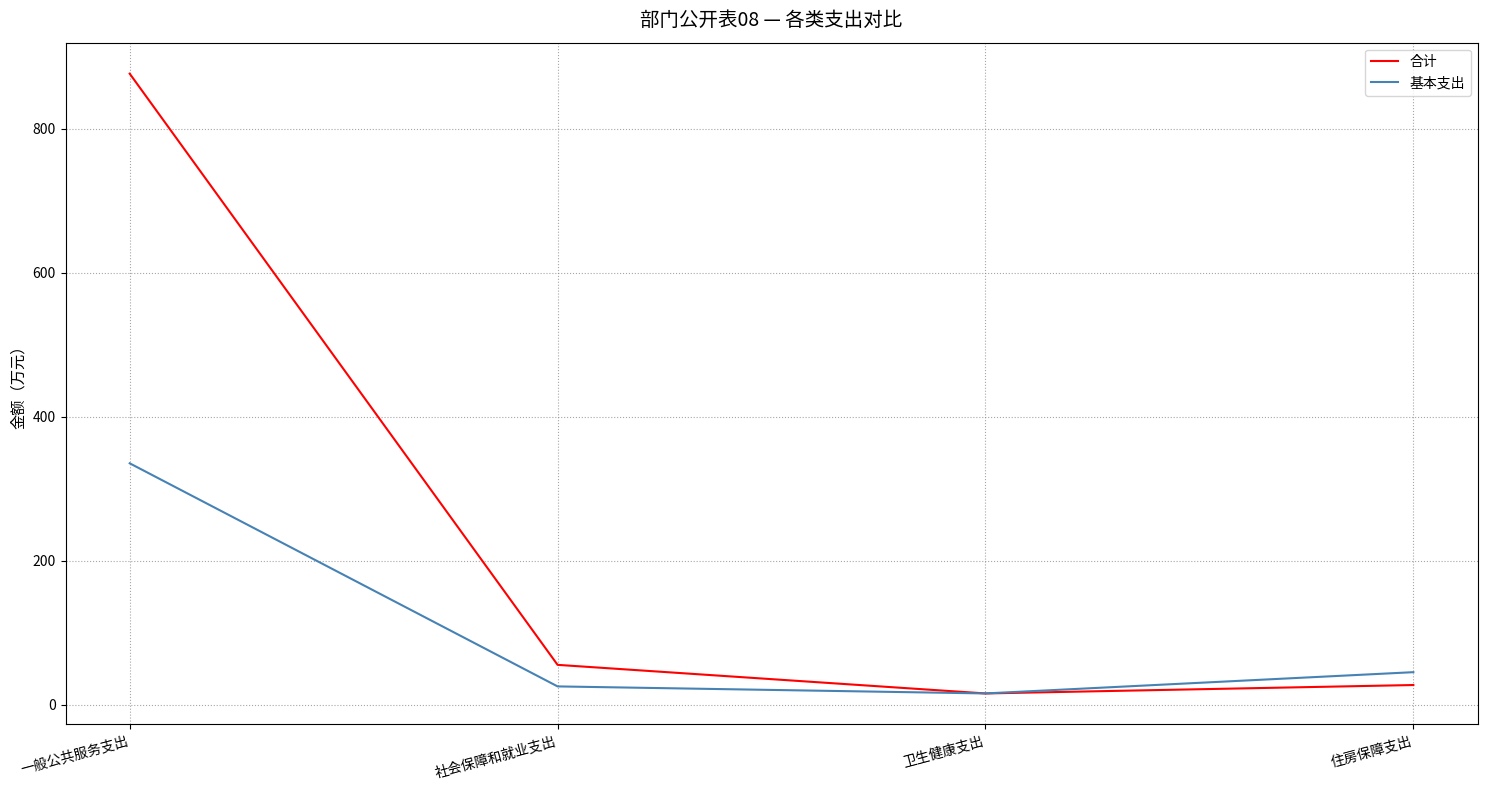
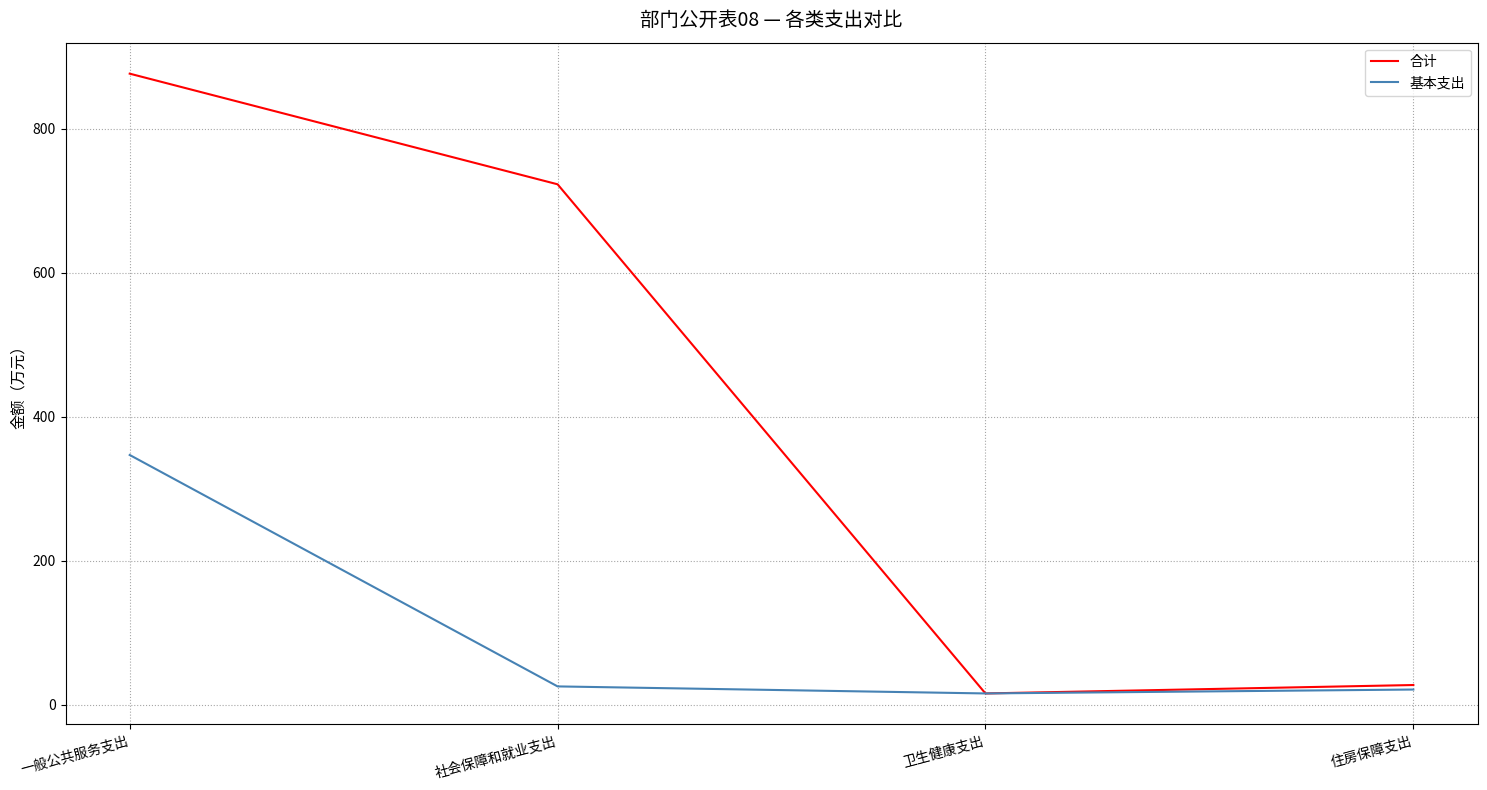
基本支出, 一般公共服务支出: 340 -> 350
合计, 社会保障和就业支出: 60 -> 720
基本支出, 住房保障支出: 50 -> 20
